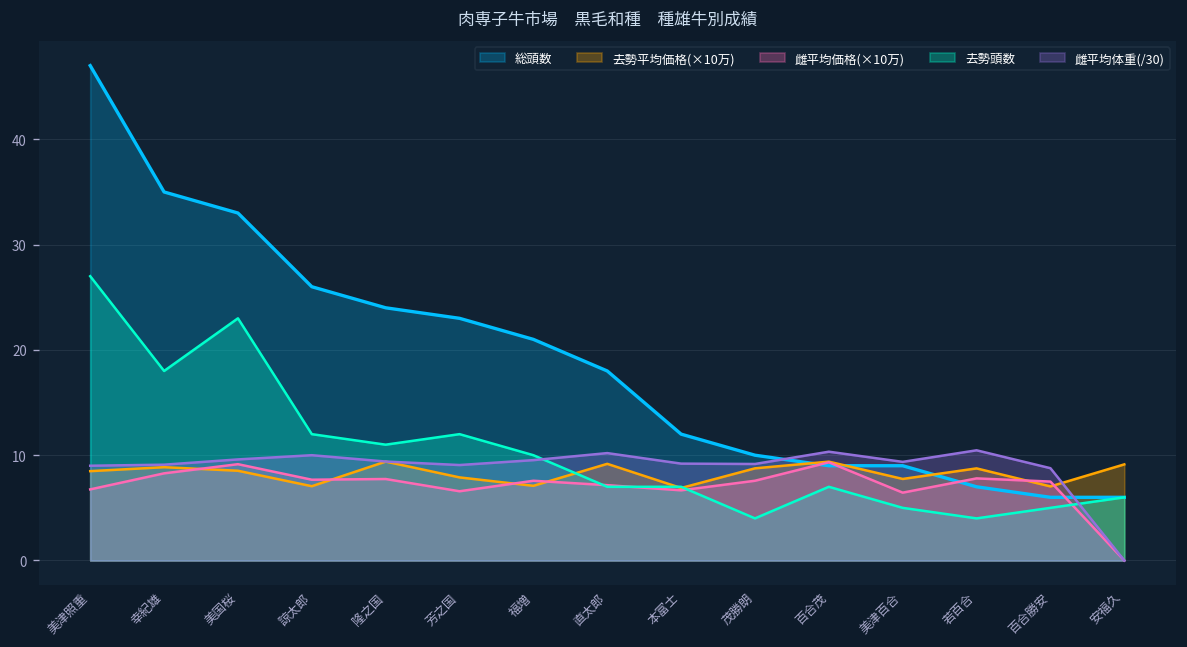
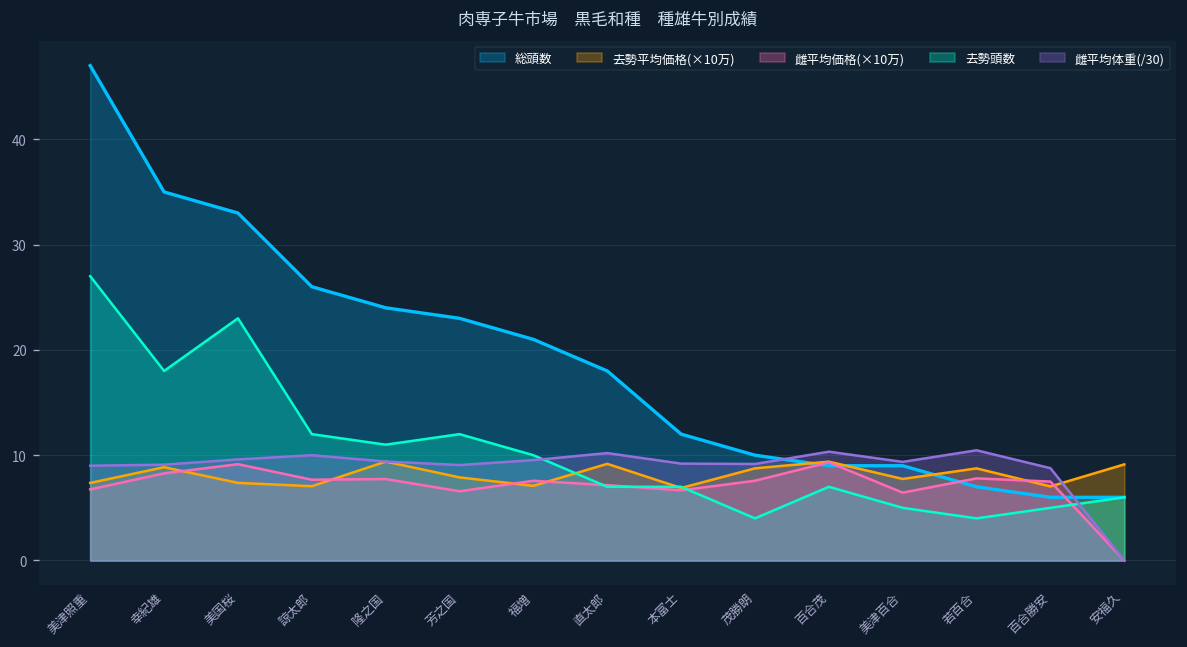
去勢平均価格(×10万), 美津照重: 8 -> 7
去勢平均価格(×10万), 美国桜: 9 -> 7
